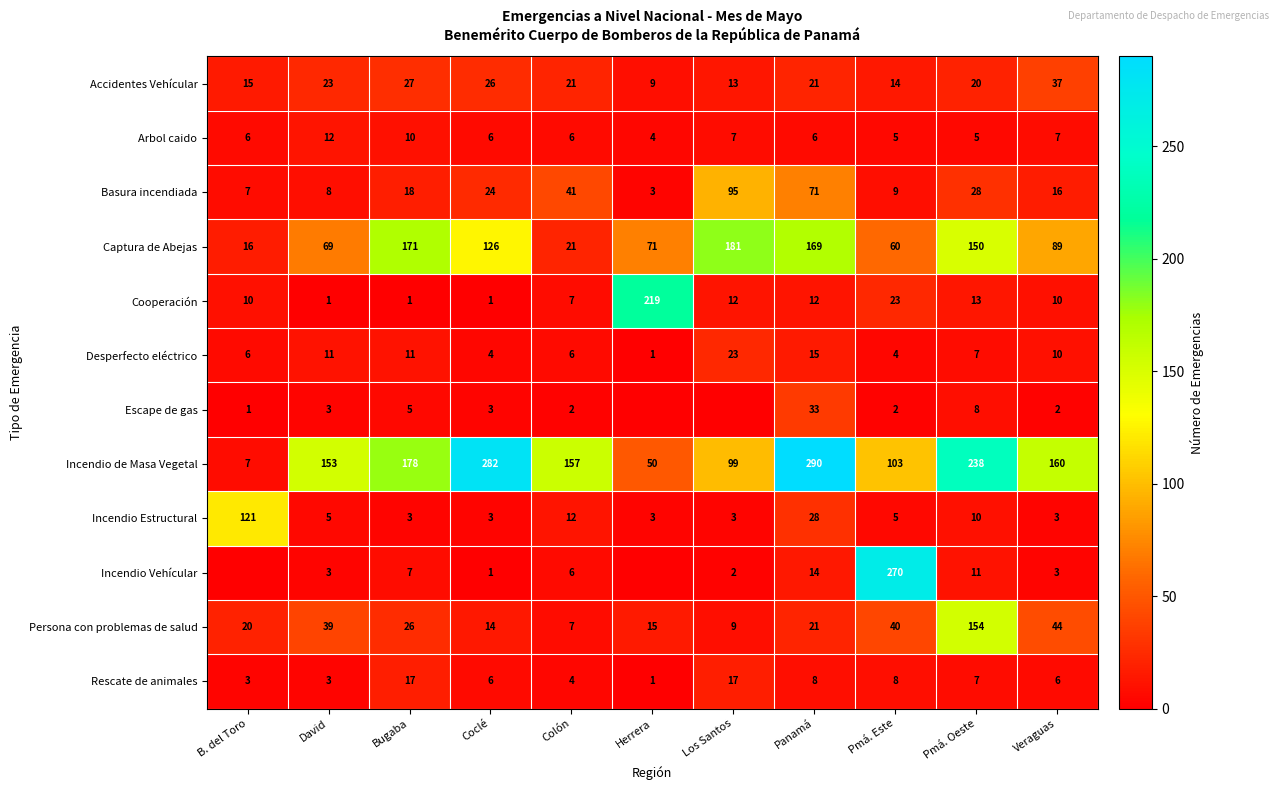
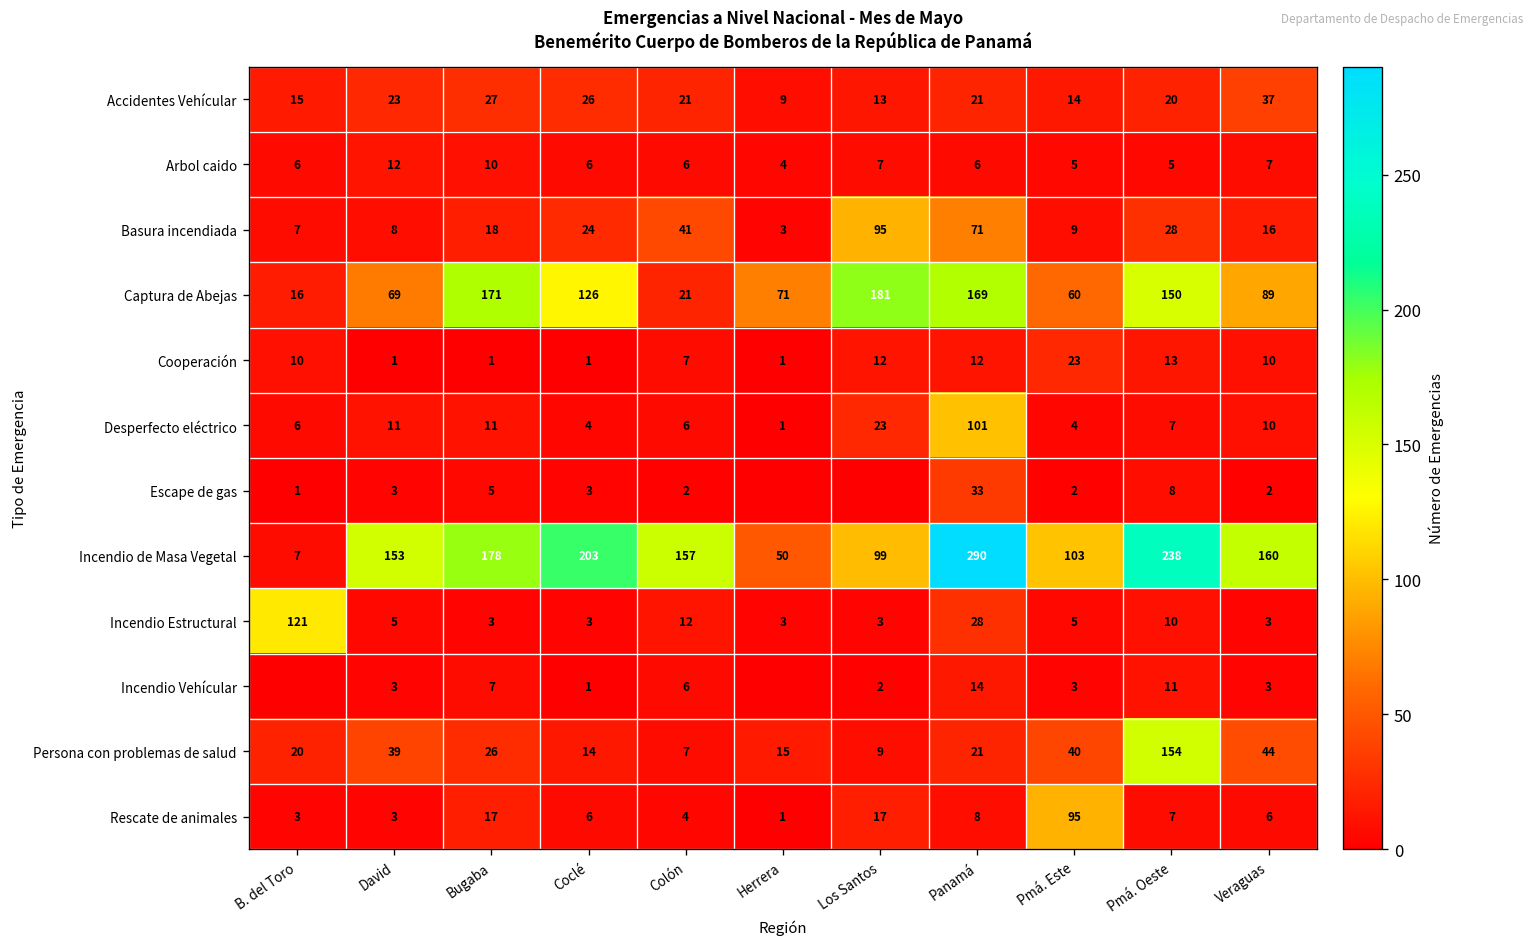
Cooperación, Herrera: 219 -> 1
Desperfecto eléctrico, Panamá: 15 -> 101
Incendio de Masa Vegetal, Coclé: 282 -> 203
Incendio Vehícular, Pmá. Este: 270 -> 3
Rescate de animales, Pmá. Este: 8 -> 95
